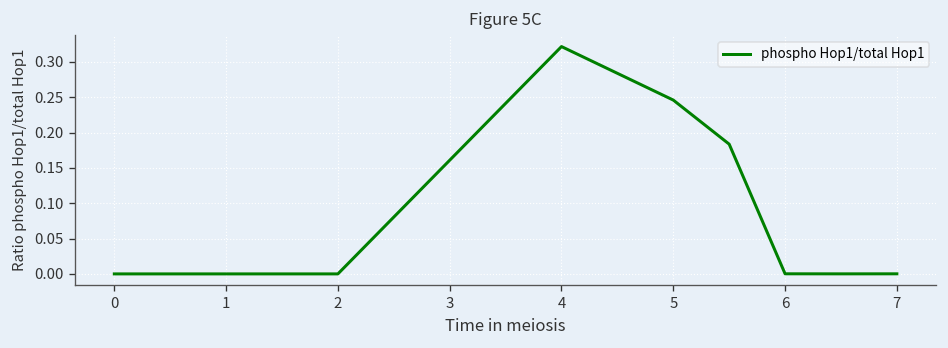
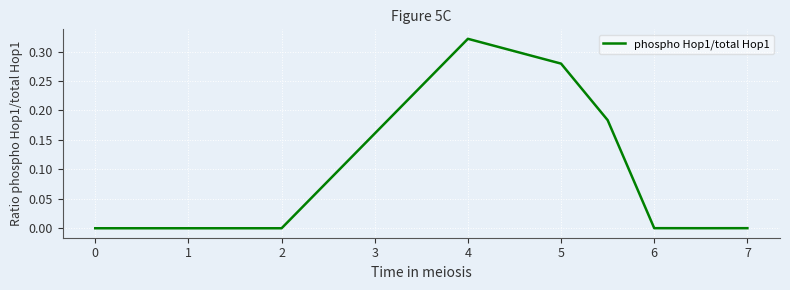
5: 0.25 -> 0.28
